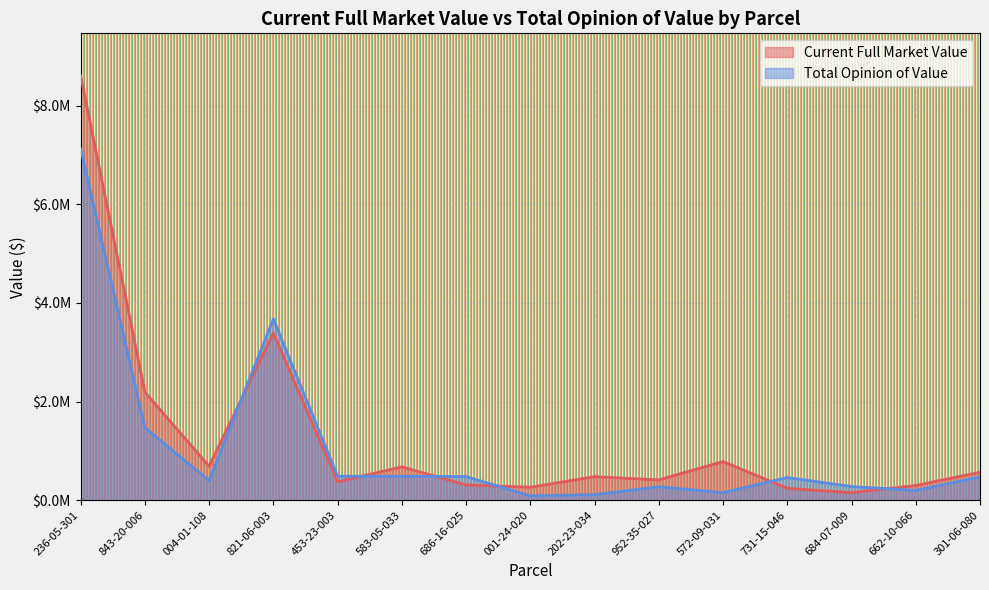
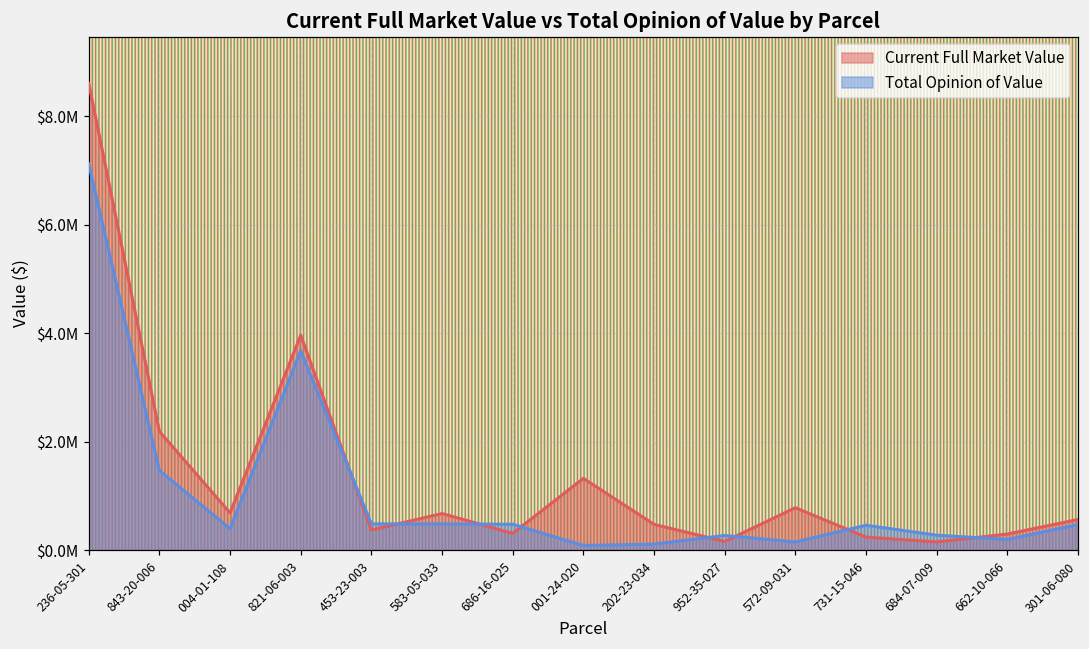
Current Full Market Value, 821-06-003: $3400000 -> $4000000
Current Full Market Value, 001-24-020: $300000 -> $1300000
Current Full Market Value, 952-35-027: $400000 -> $200000
